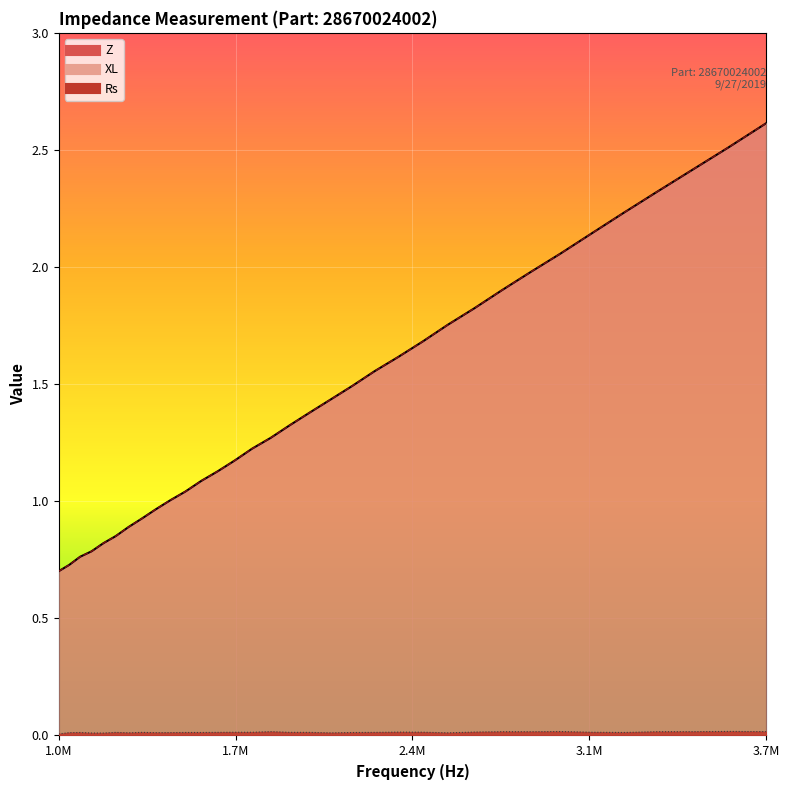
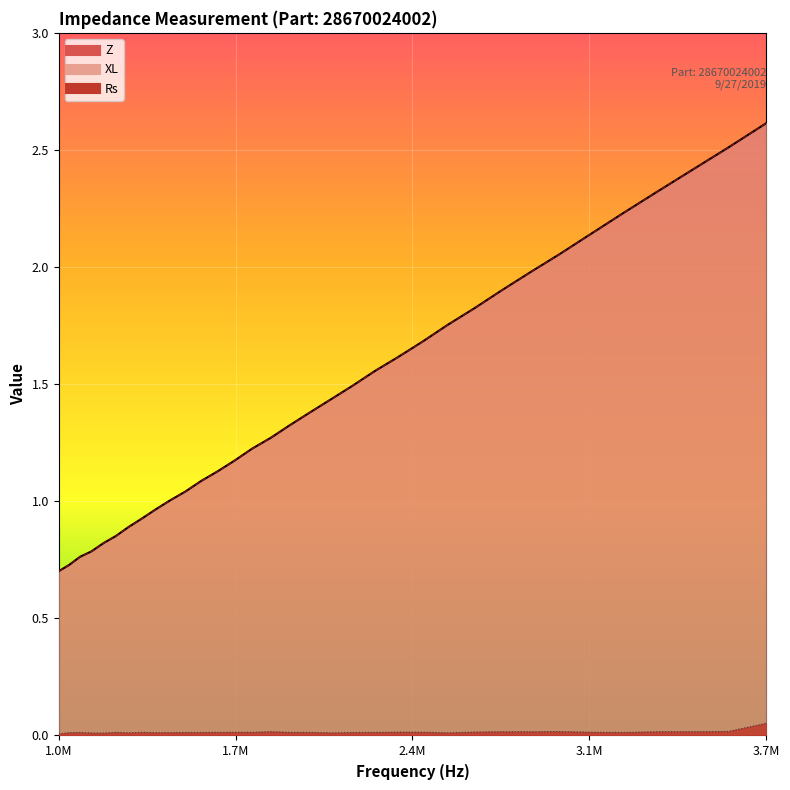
Rs, 3.7M: 0.02 -> 0.05
